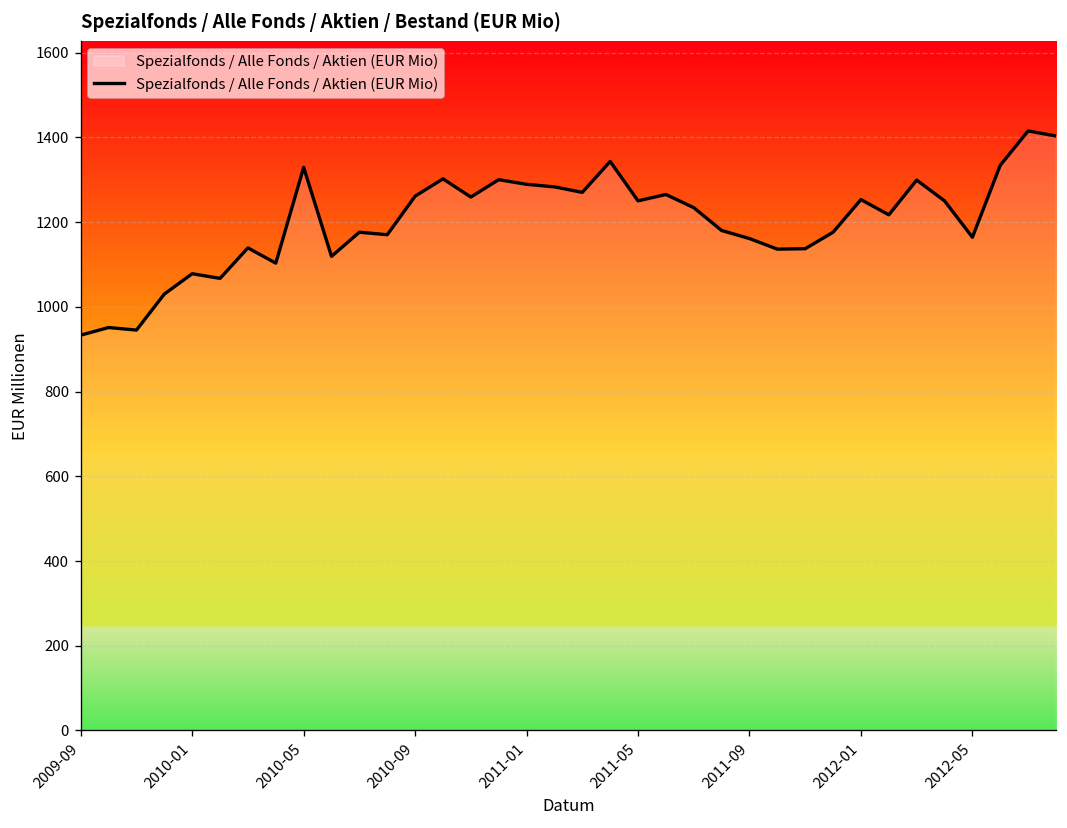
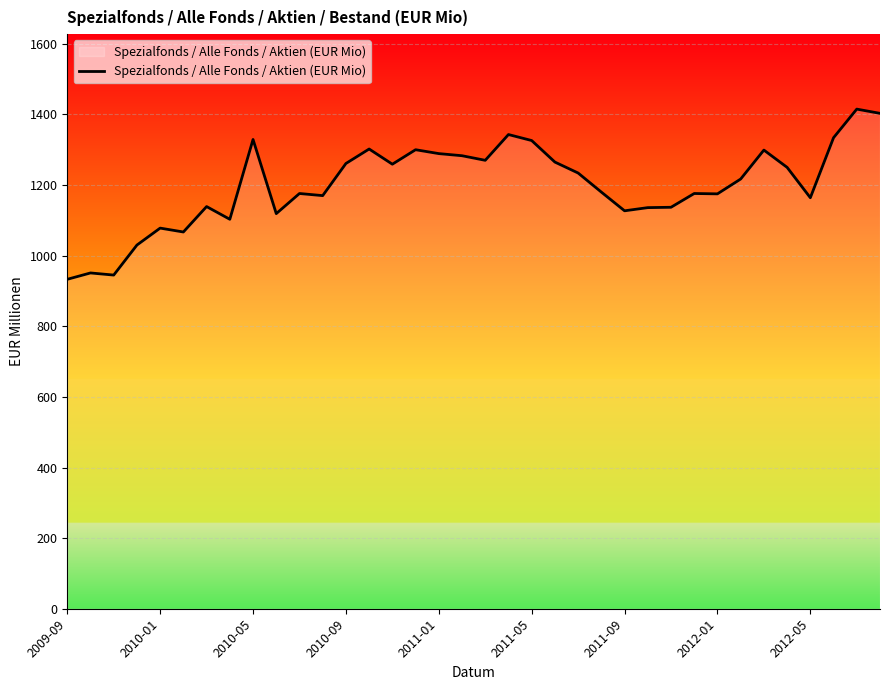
2011-05: 1250 -> 1330
2011-09: 1160 -> 1130
2012-01: 1250 -> 1180
